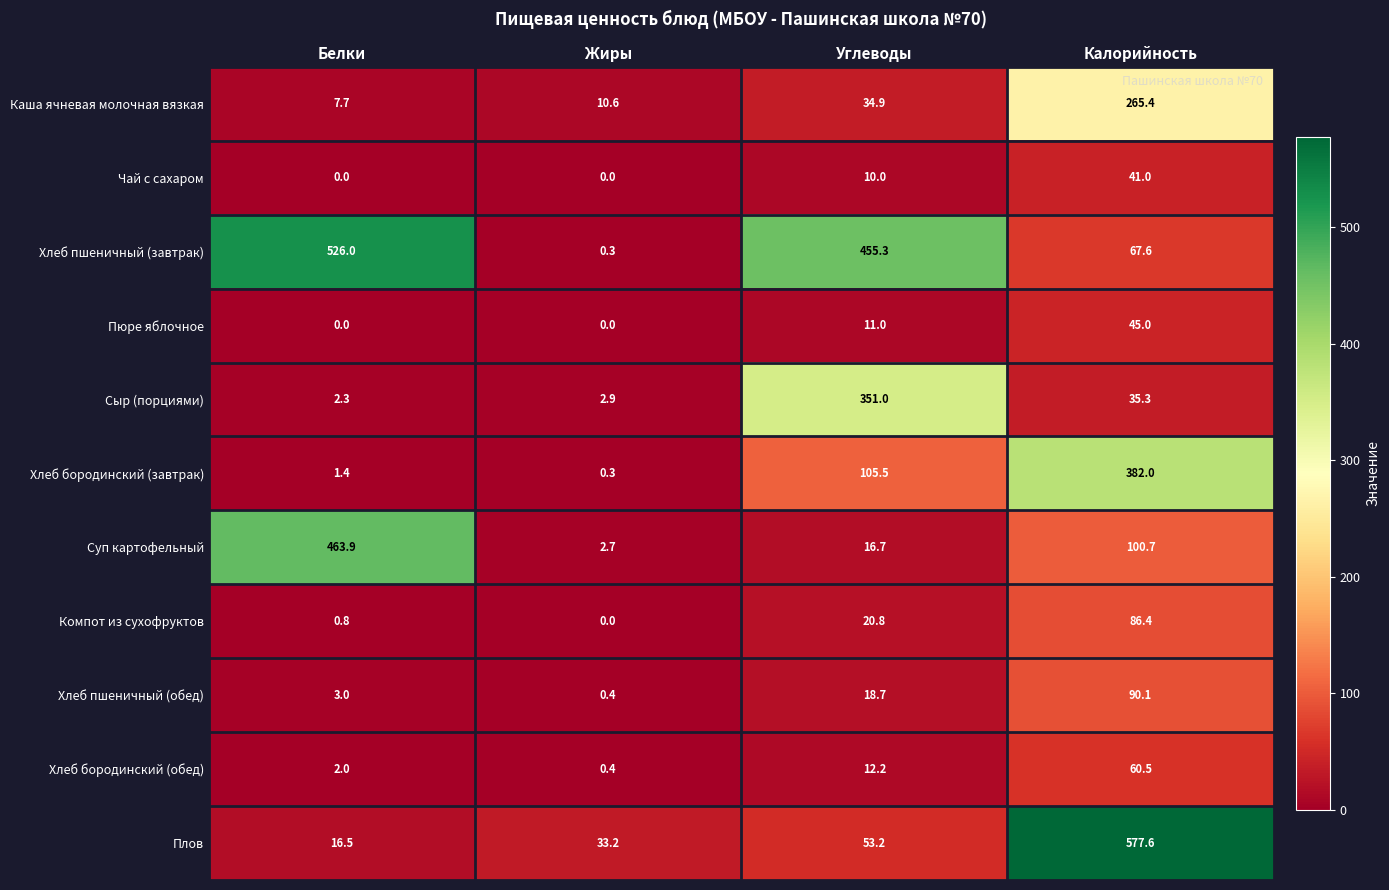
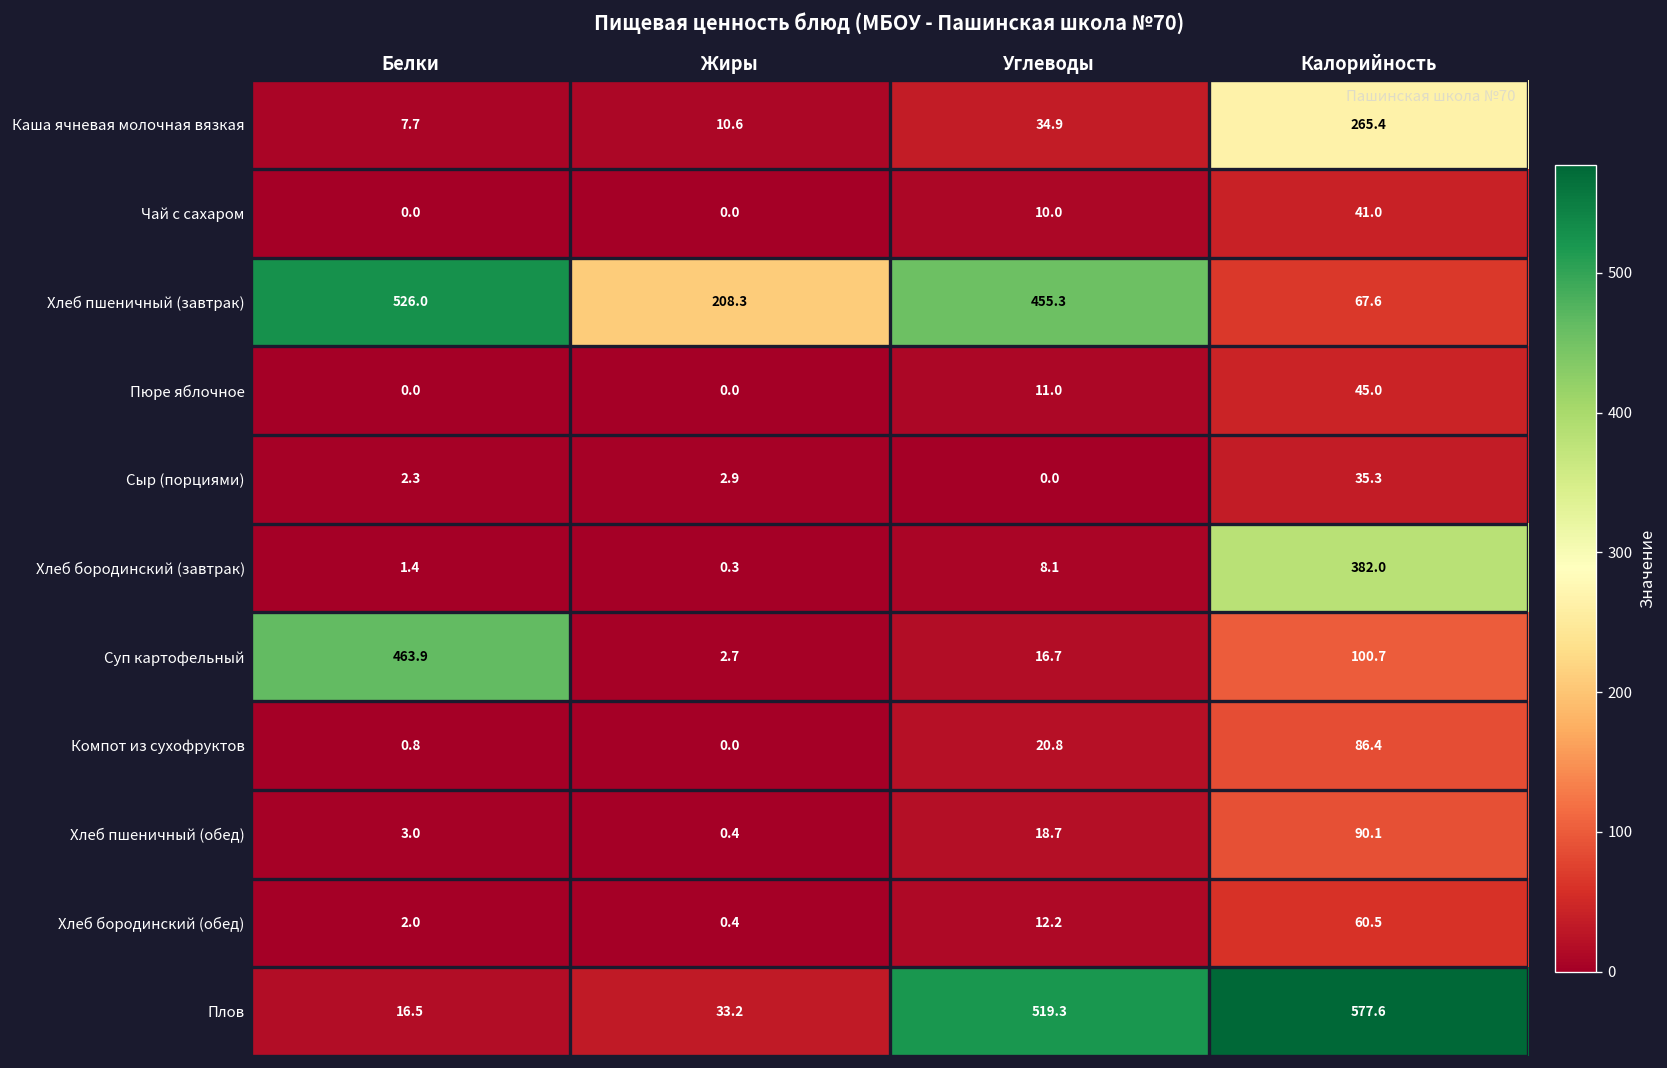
Хлеб пшеничный (завтрак), Жиры: 0.3 -> 208.3
Сыр (порциями), Углеводы: 351.0 -> 0.0
Хлеб бородинский (завтрак), Углеводы: 105.5 -> 8.1
Плов, Углеводы: 53.2 -> 519.3
